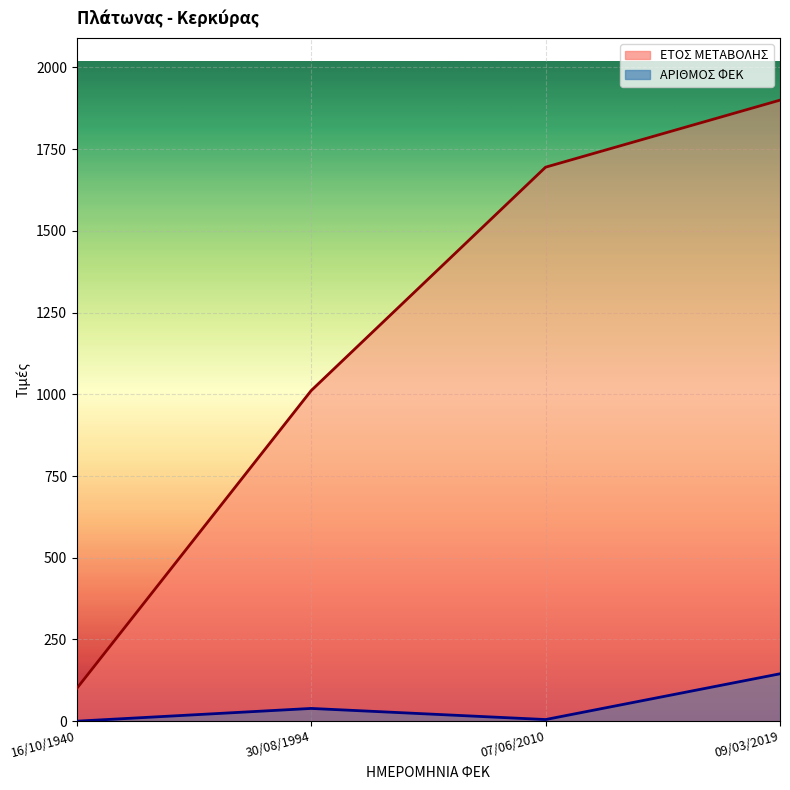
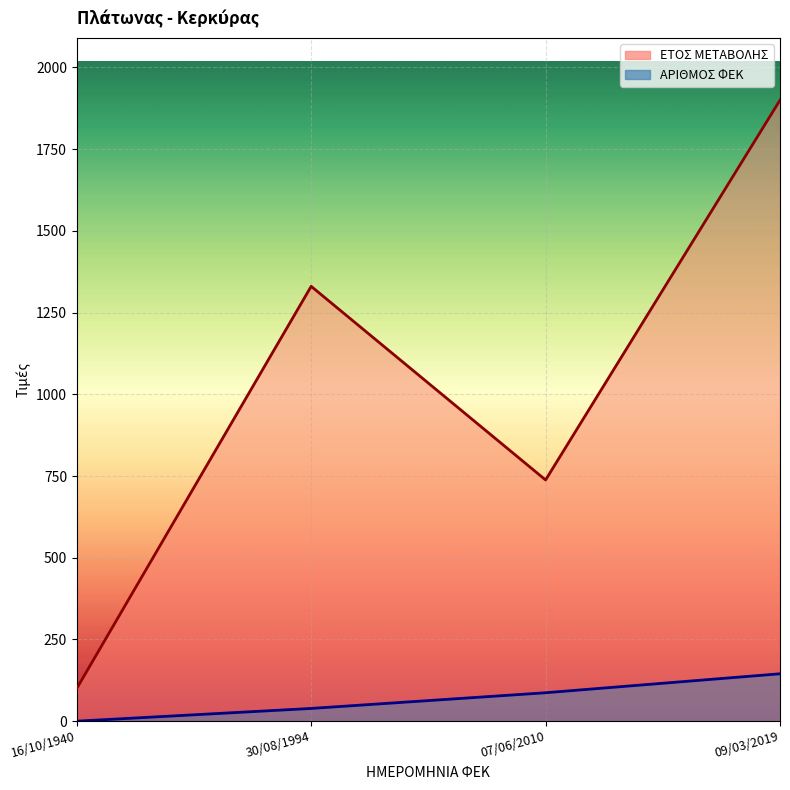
ΕΤΟΣ ΜΕΤΑΒΟΛΗΣ, 30/08/1994: 1010 -> 1330
ΕΤΟΣ ΜΕΤΑΒΟΛΗΣ, 07/06/2010: 1690 -> 740
ΑΡΙΘΜΟΣ ΦΕΚ, 07/06/2010: 10 -> 90
